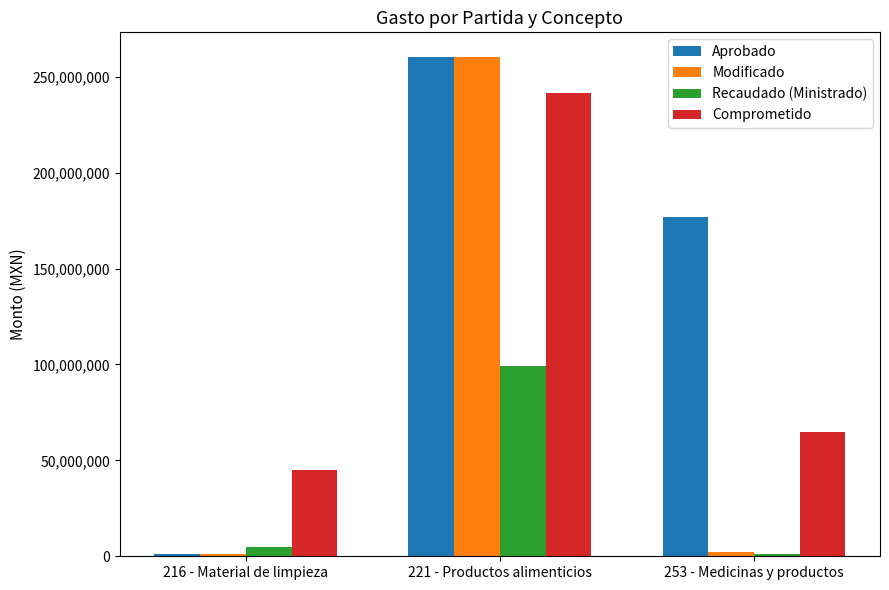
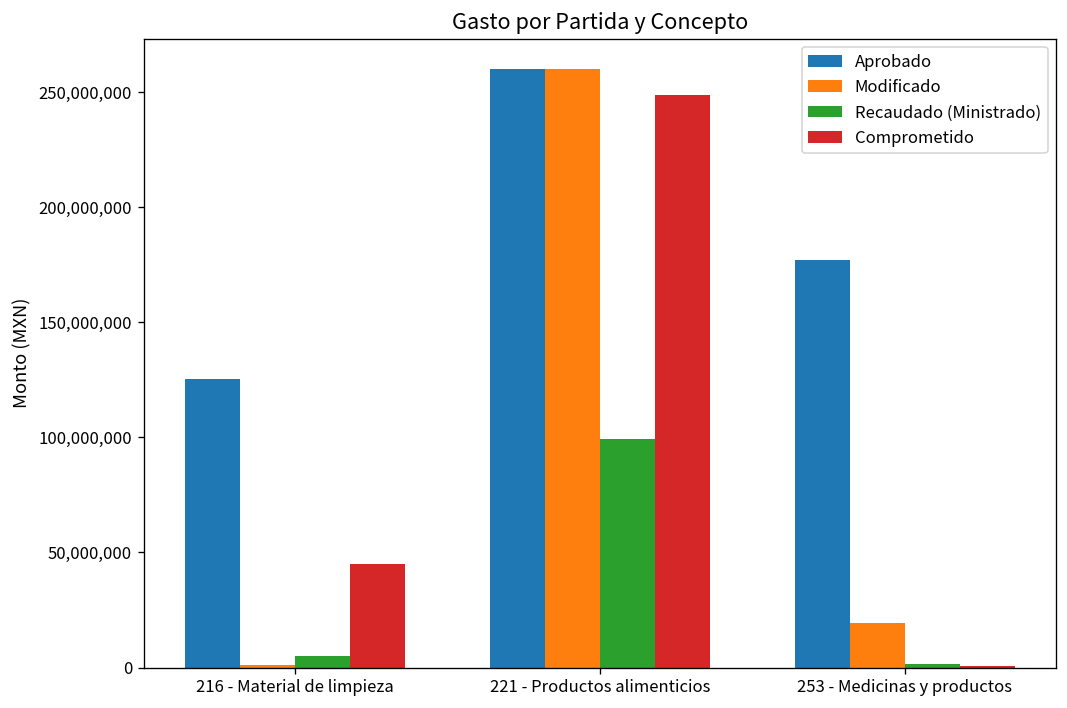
Aprobado, 216 - Material de limpieza: 1,000,000 -> 125,000,000
Comprometido, 221 - Productos alimenticios: 241,000,000 -> 249,000,000
Modificado, 253 - Medicinas y productos: 2,000,000 -> 19,000,000
Comprometido, 253 - Medicinas y productos: 65,000,000 -> 0
